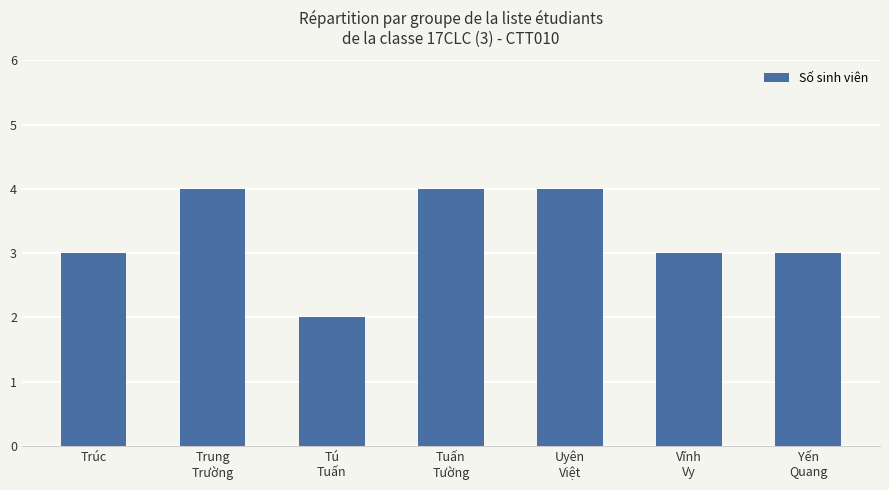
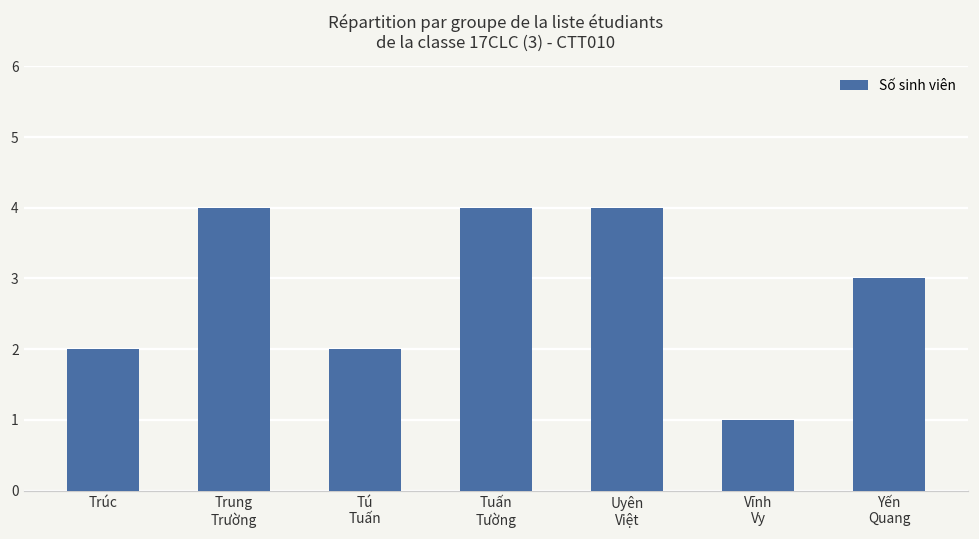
Trúc: 3 -> 2
Vĩnh Vy: 3 -> 1
